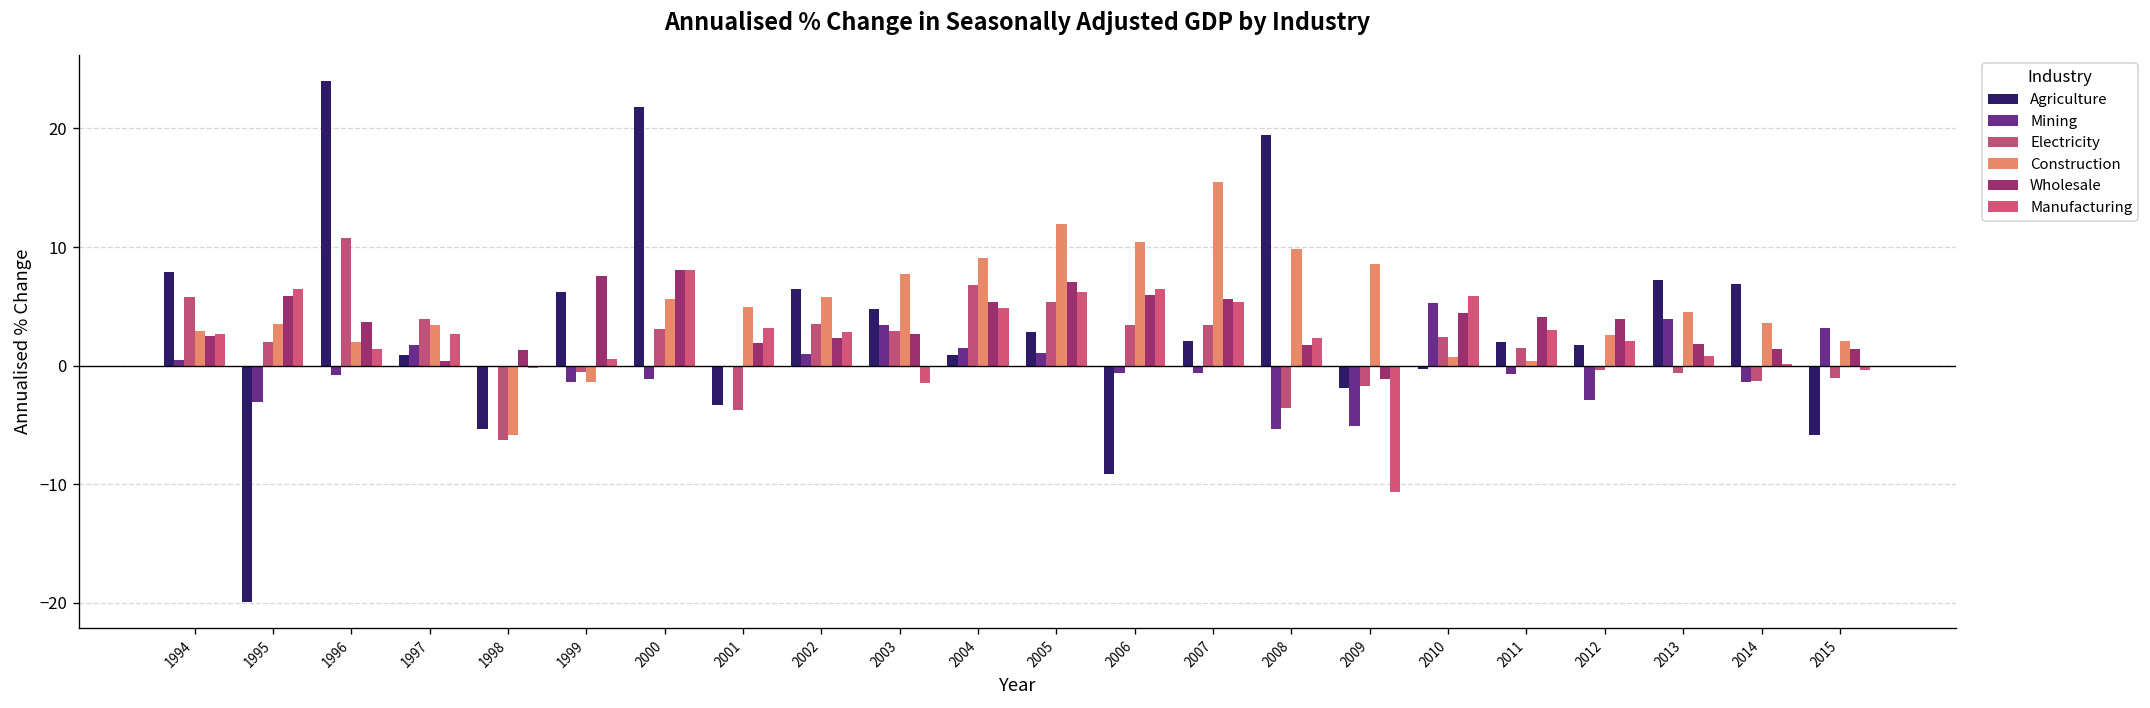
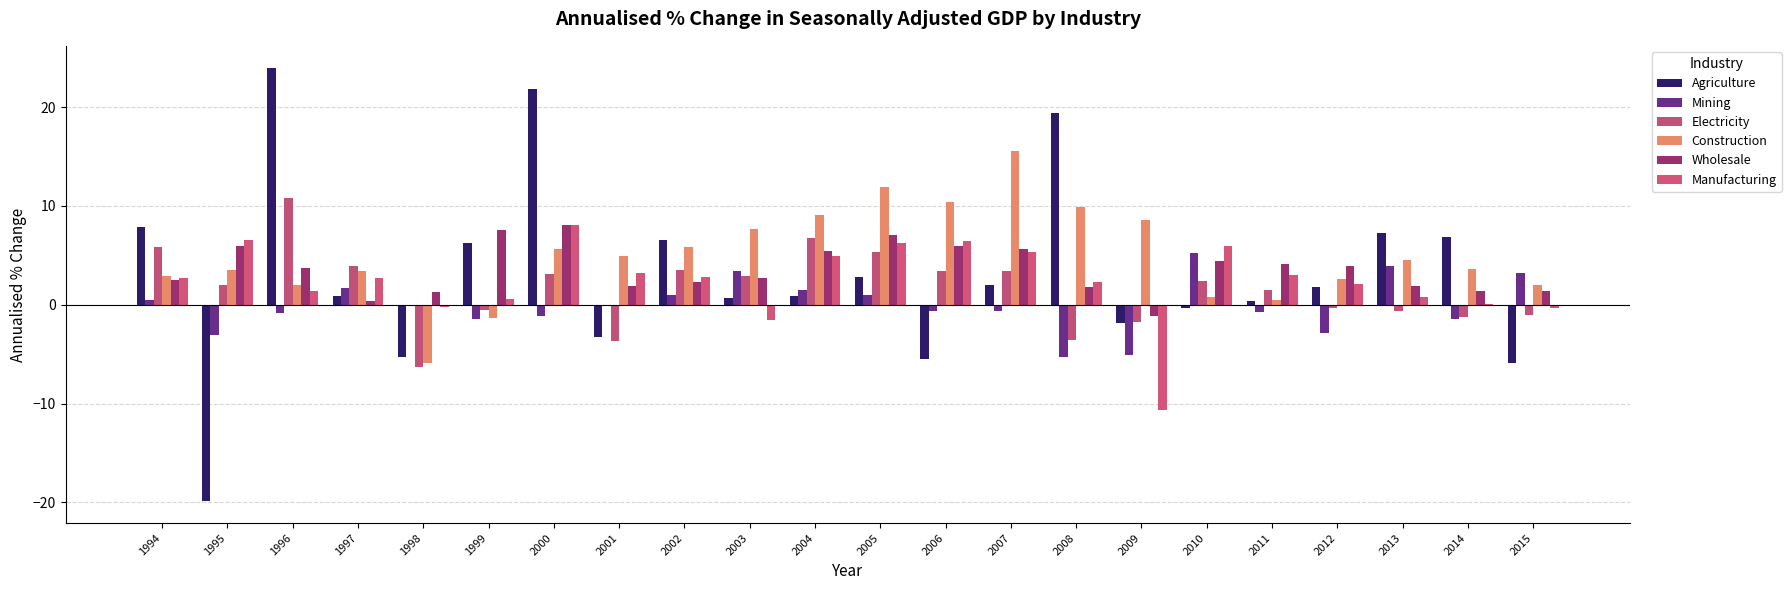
Agriculture, 2003: 5 -> 1
Agriculture, 2006: -9 -> -5
Agriculture, 2011: 2 -> 0
